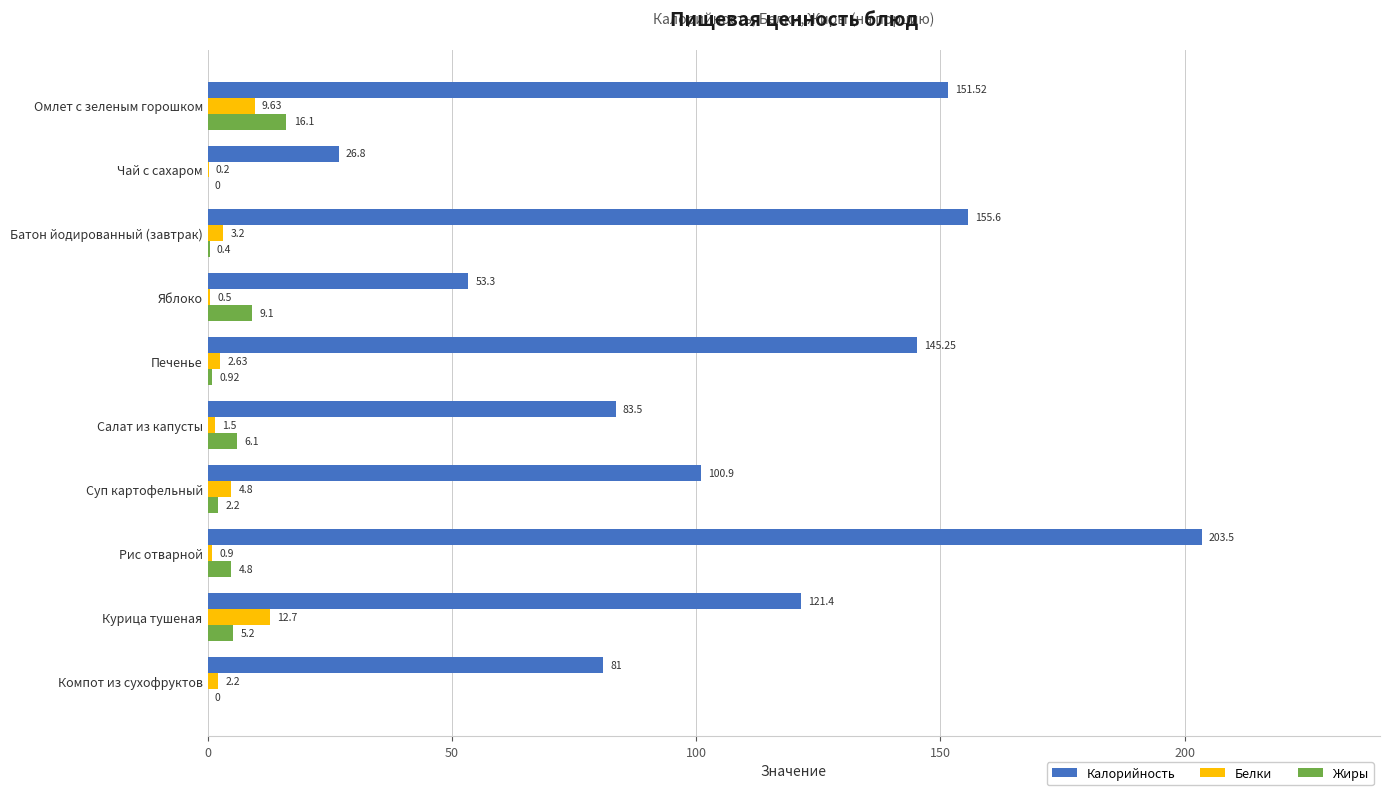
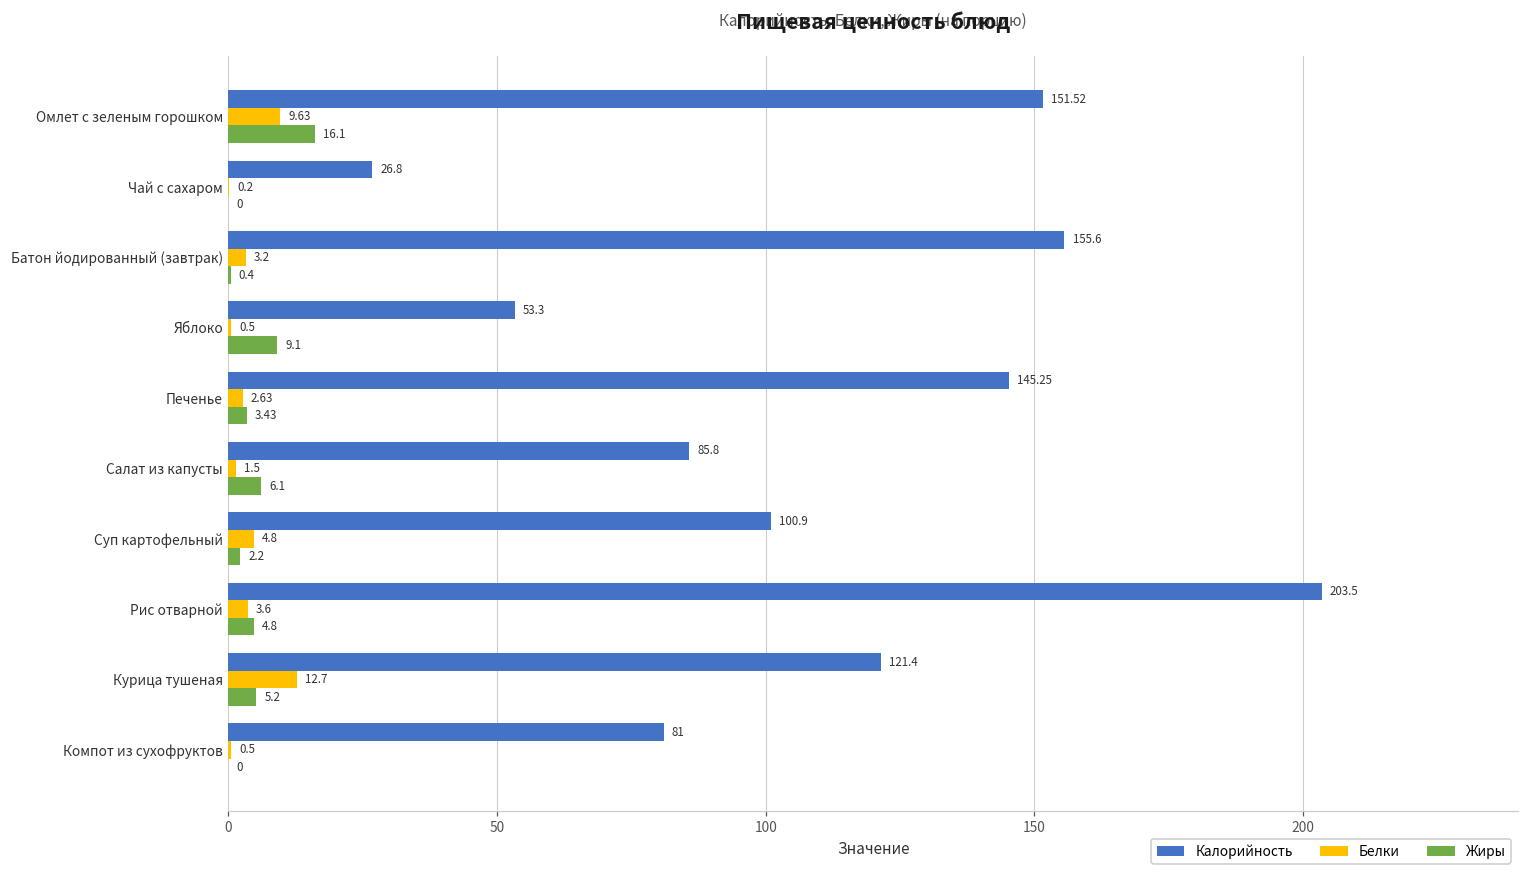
Жиры, Печенье: 0.92 -> 3.43
Калорийность, Салат из капусты: 83.5 -> 85.8
Белки, Рис отварной: 0.9 -> 3.6
Белки, Компот из сухофруктов: 2.2 -> 0.5
